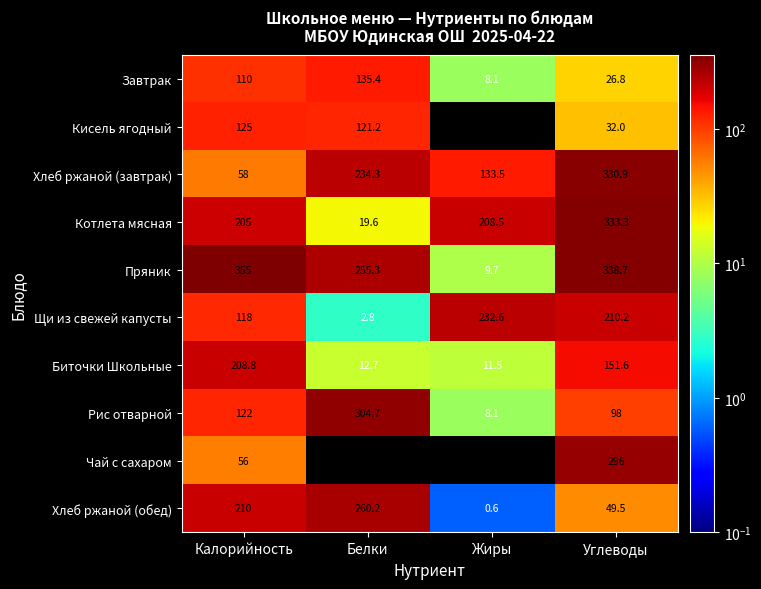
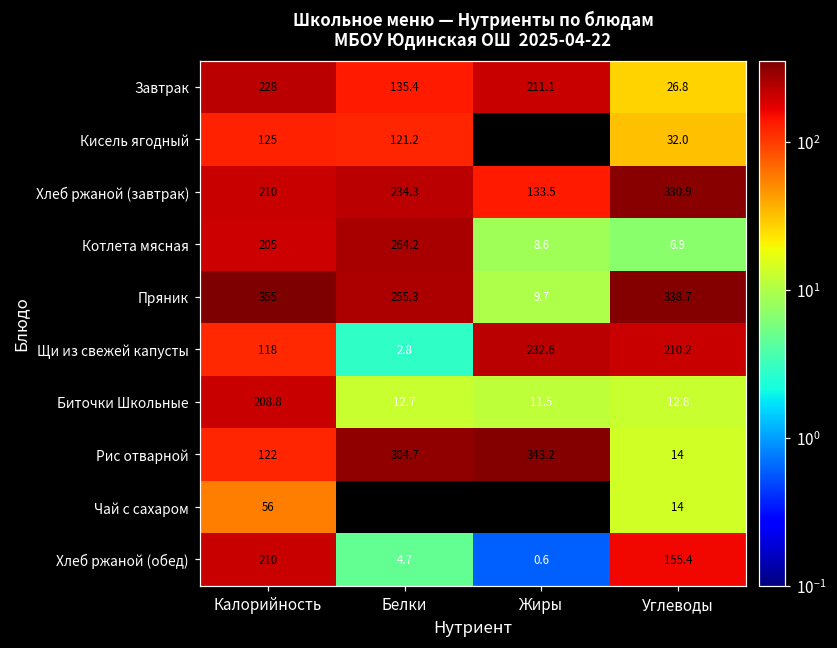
Завтрак, Калорийность: 110 -> 228
Завтрак, Жиры: 8.1 -> 211.1
Хлеб ржаной (завтрак), Калорийность: 58 -> 210
Котлета мясная, Белки: 19.6 -> 264.2
Котлета мясная, Жиры: 208.5 -> 8.6
Котлета мясная, Углеводы: 333.3 -> 6.9
Биточки Школьные, Углеводы: 151.6 -> 12.8
Рис отварной, Жиры: 8.1 -> 343.2
Рис отварной, Углеводы: 98 -> 14
Чай с сахаром, Углеводы: 296 -> 14
Хлеб ржаной (обед), Белки: 260.2 -> 4.7
Хлеб ржаной (обед), Углеводы: 49.5 -> 155.4
